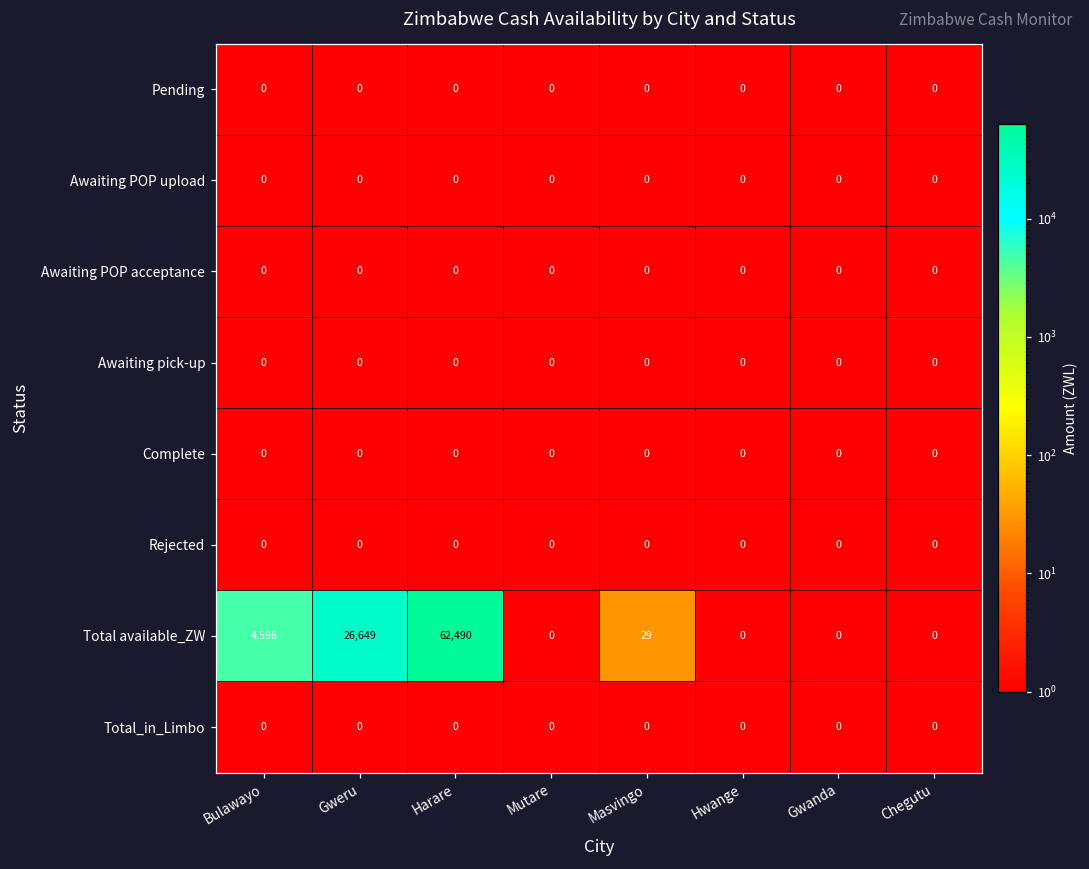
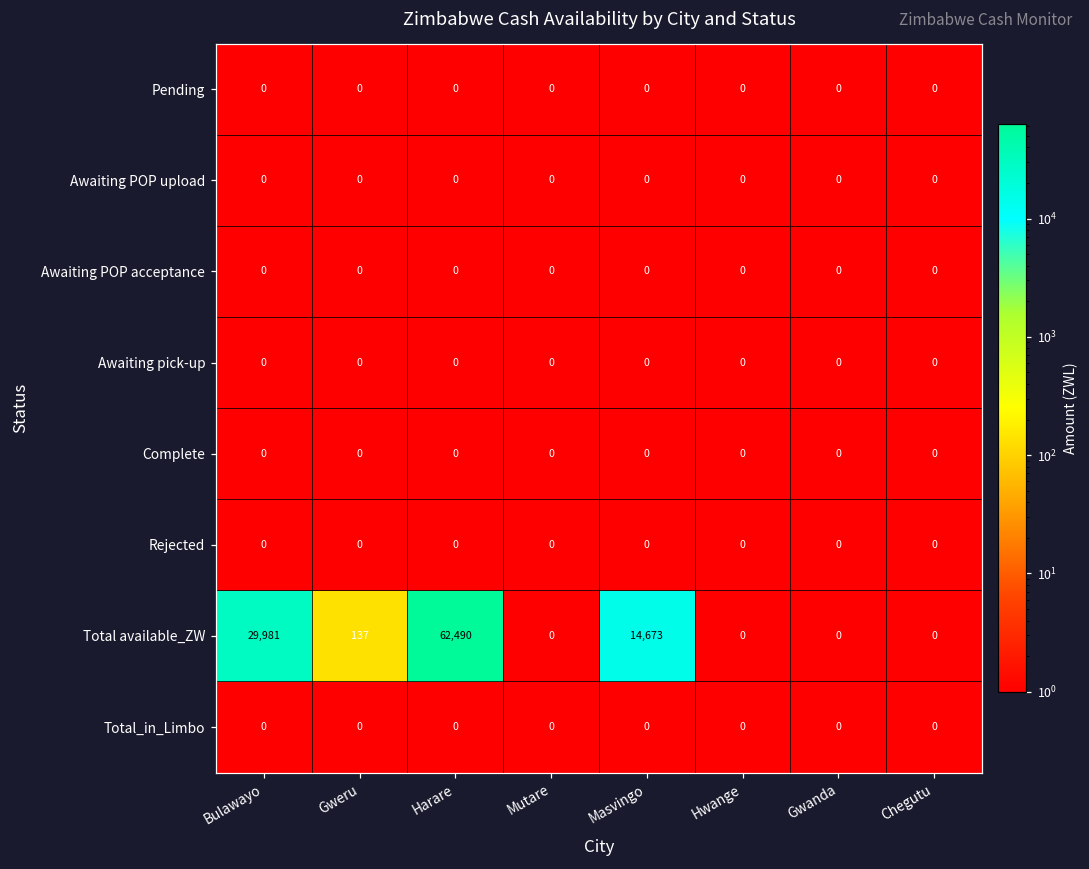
Total available_ZW, Bulawayo: 4,596 -> 29,981
Total available_ZW, Gweru: 26,649 -> 137
Total available_ZW, Masvingo: 29 -> 14,673
